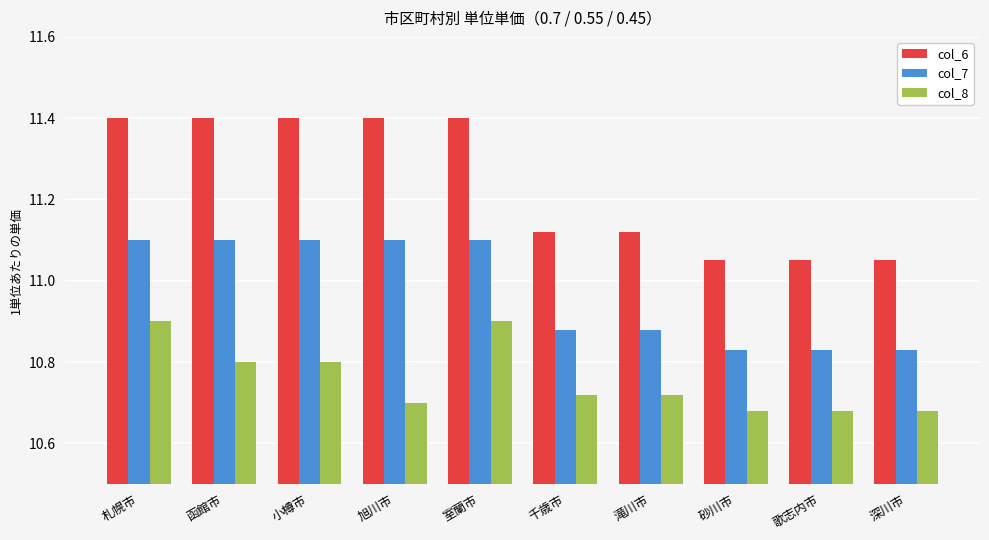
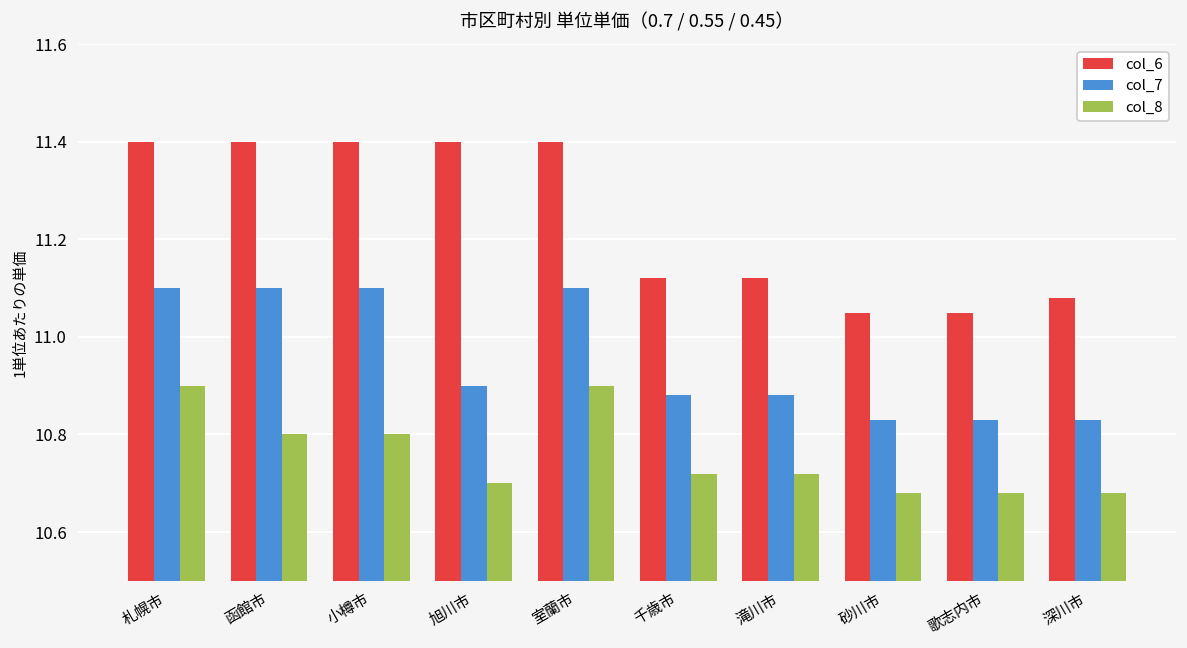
col_7, 旭川市: 11.1 -> 10.9
col_6, 深川市: 11.05 -> 11.08
